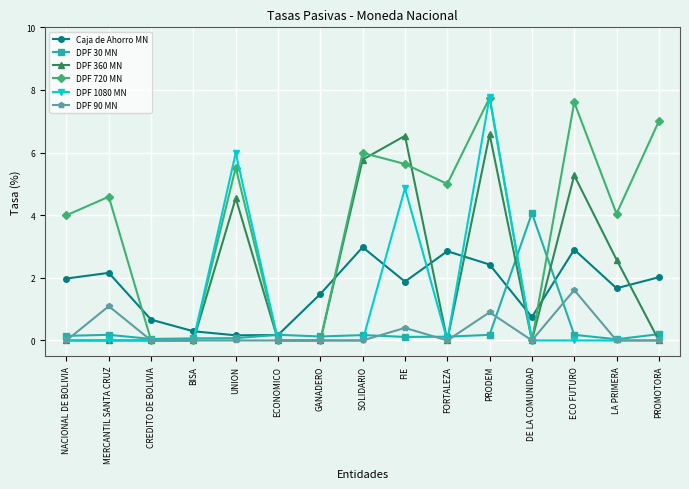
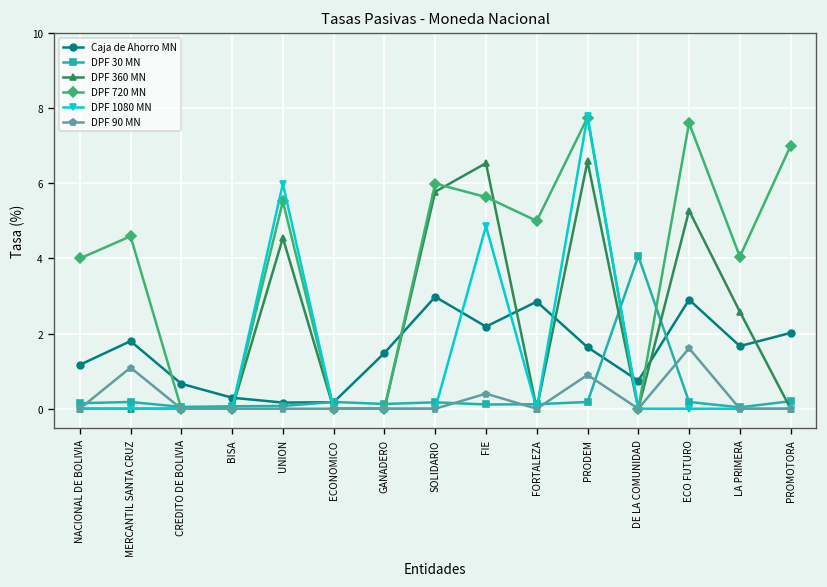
Caja de Ahorro MN, NACIONAL DE BOLIVIA: 2.0 -> 1.2
Caja de Ahorro MN, MERCANTIL SANTA CRUZ: 2.2 -> 1.8
Caja de Ahorro MN, FIE: 1.9 -> 2.2
Caja de Ahorro MN, PRODEM: 2.4 -> 1.6
